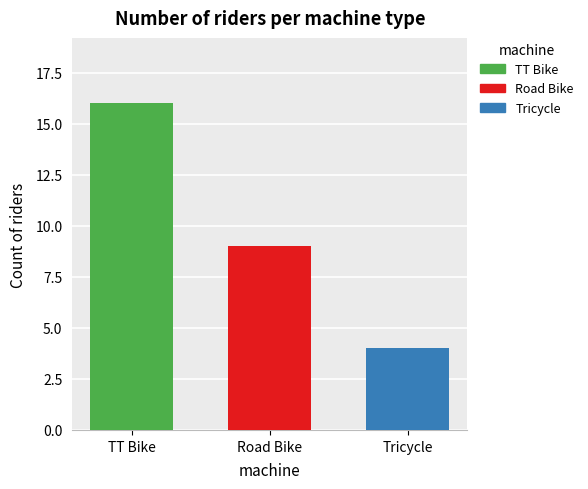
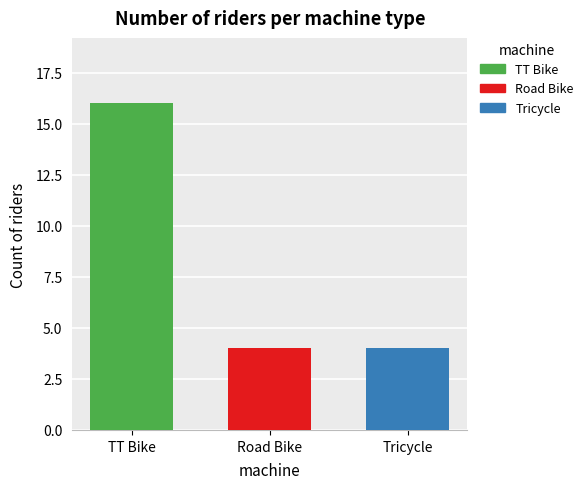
Road Bike: 9 -> 4
